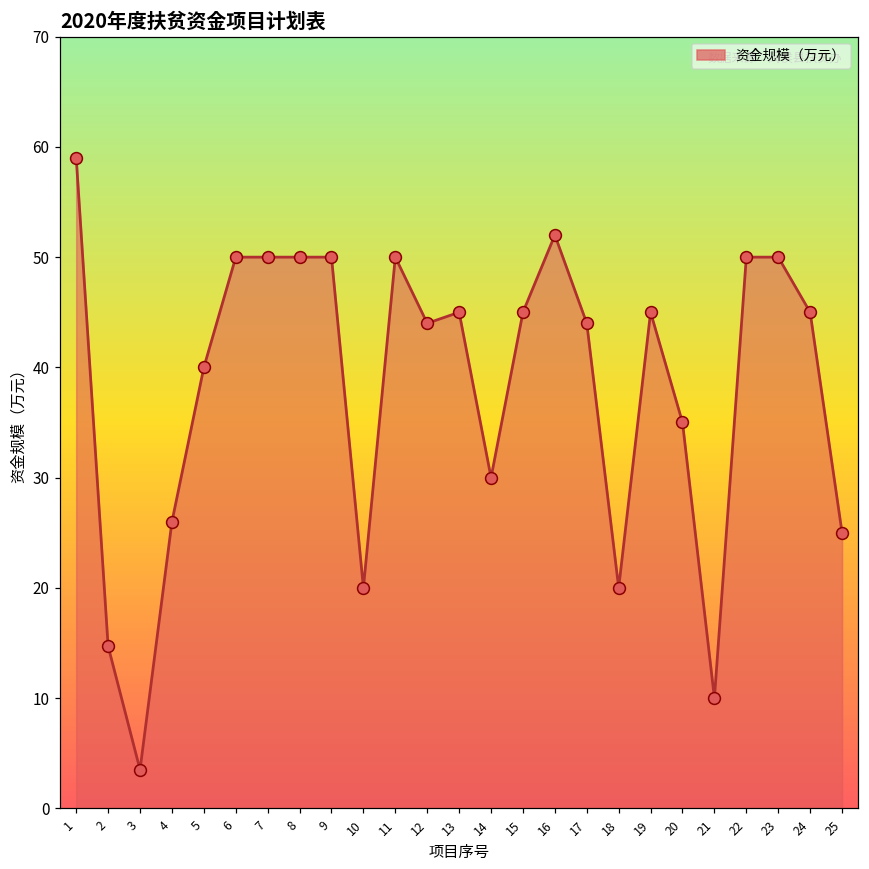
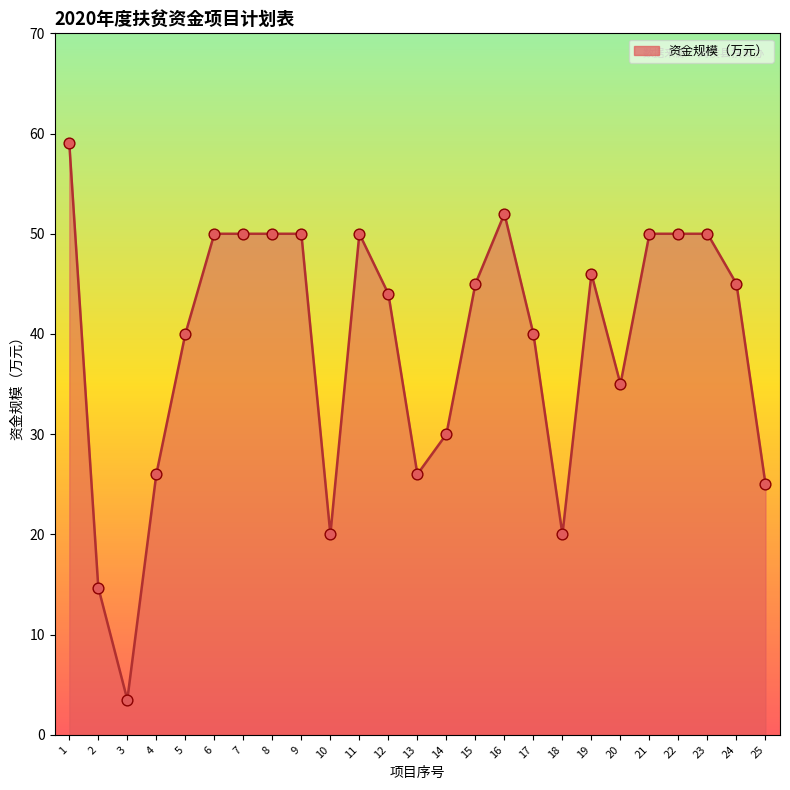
13: 45 -> 26
17: 44 -> 40
19: 45 -> 46
21: 10 -> 50
